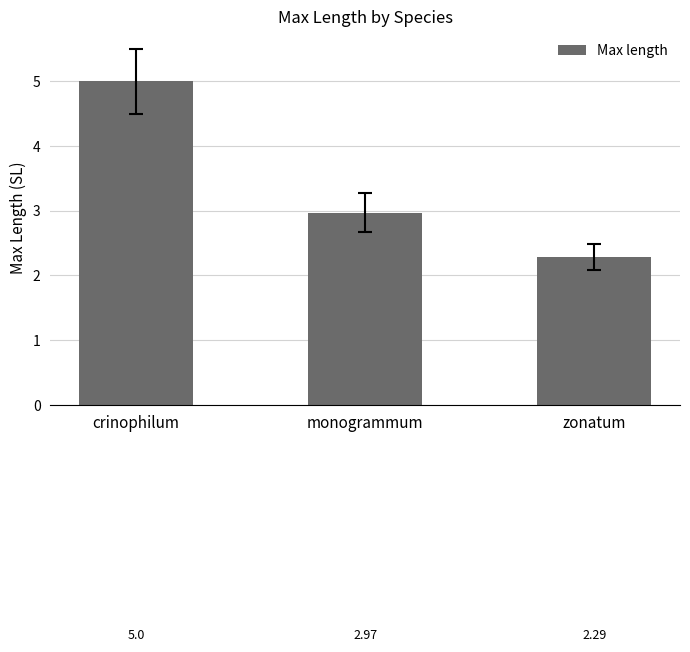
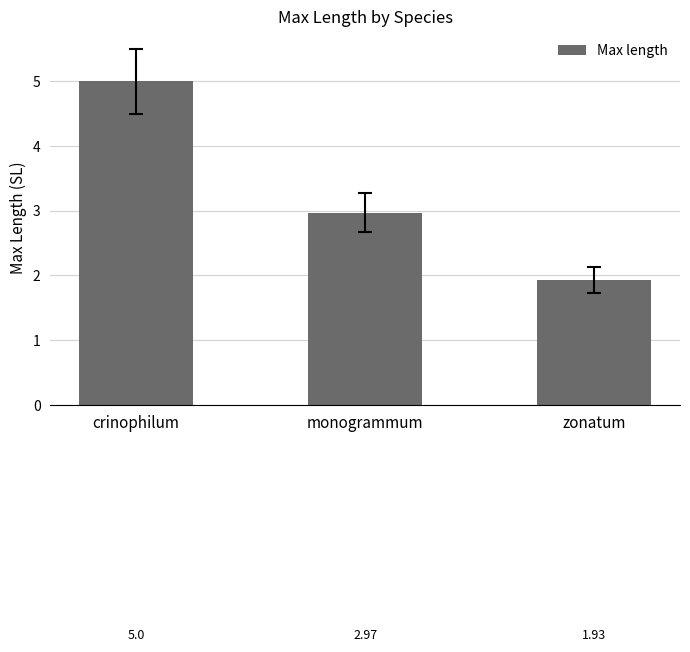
Max length, zonatum: 2.29 -> 1.93
